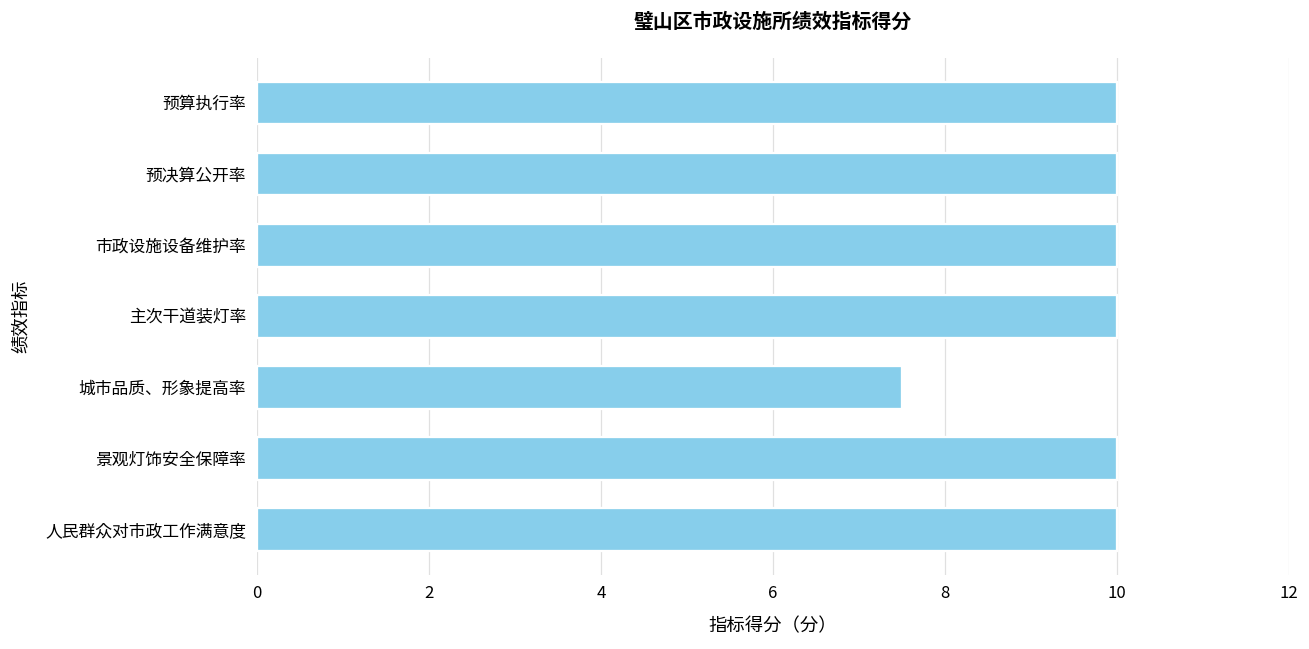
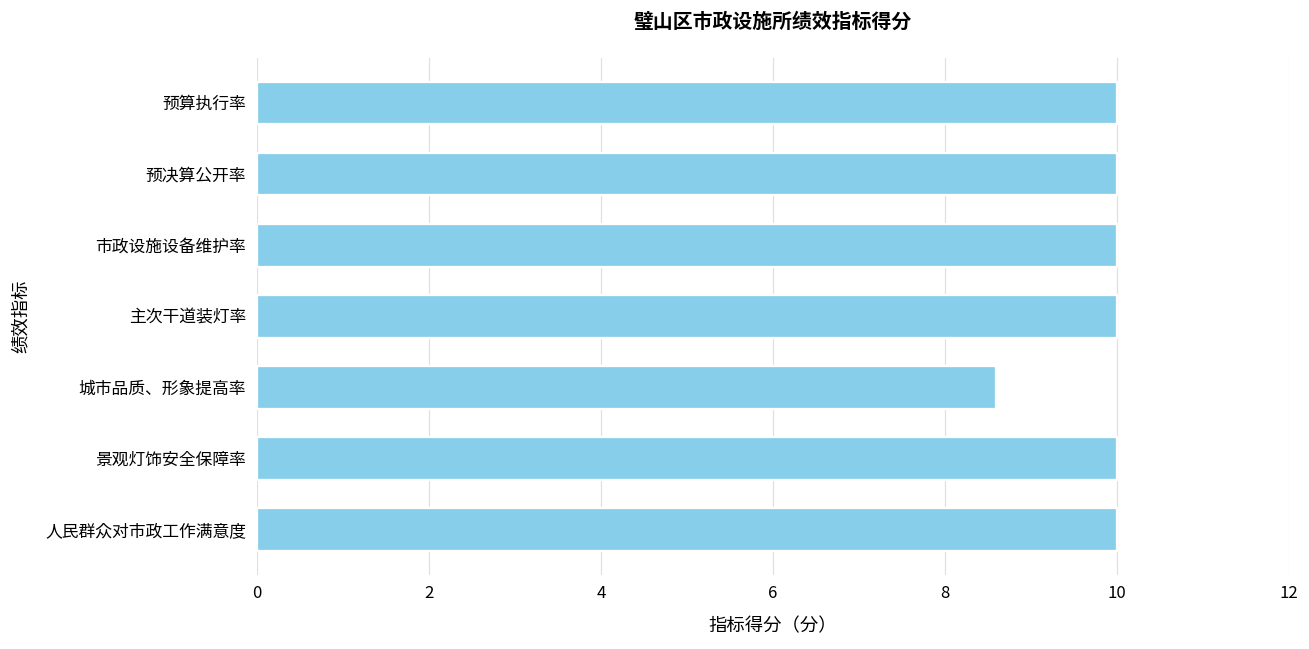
城市品质、形象提高率: 7.5 -> 8.6
